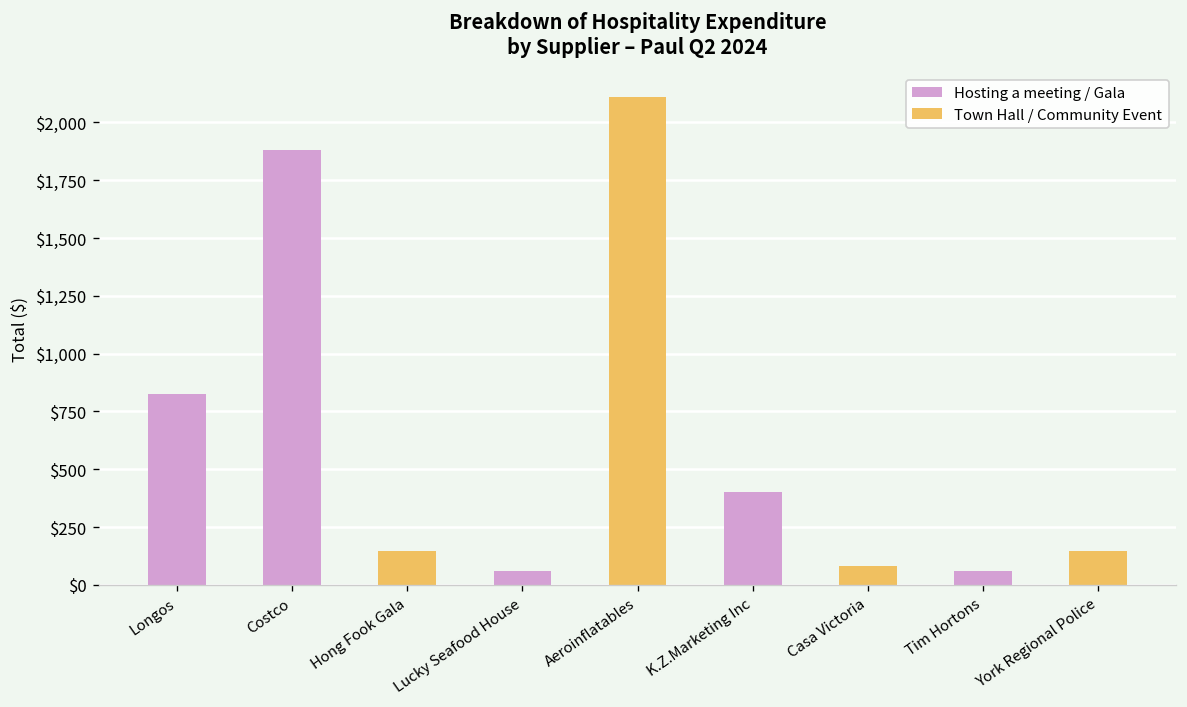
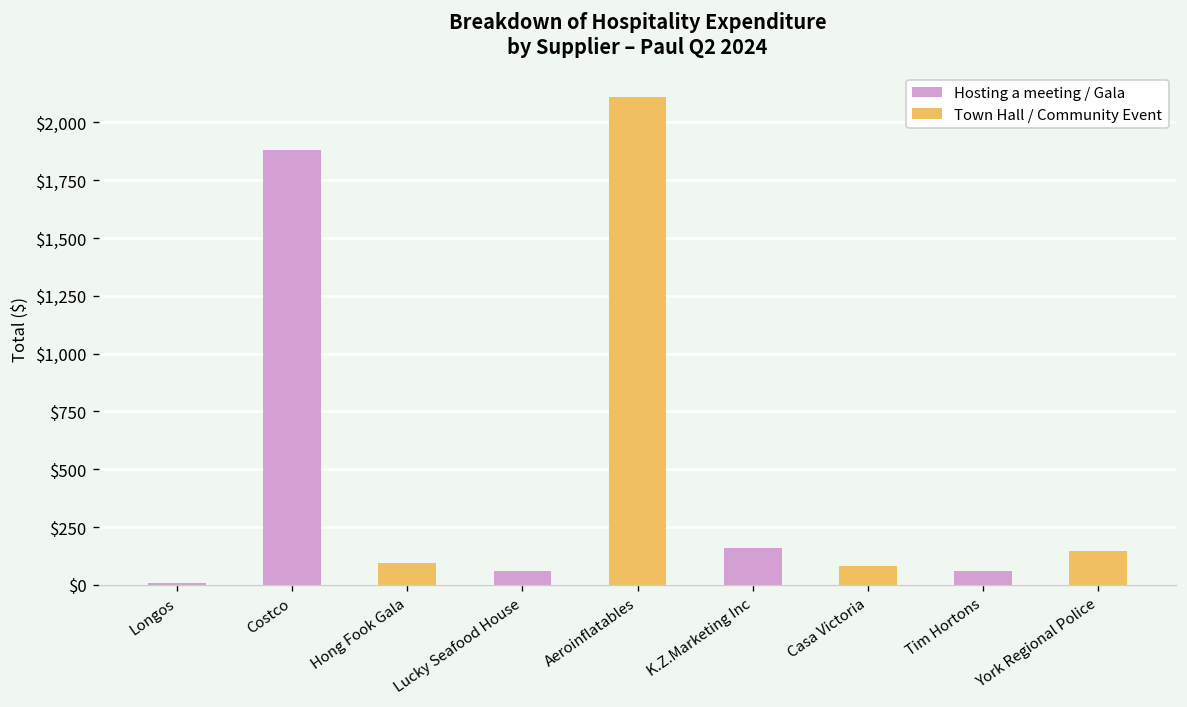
Longos: $820 -> $10
Hong Fook Gala: $150 -> $100
K.Z.Marketing Inc: $400 -> $160
